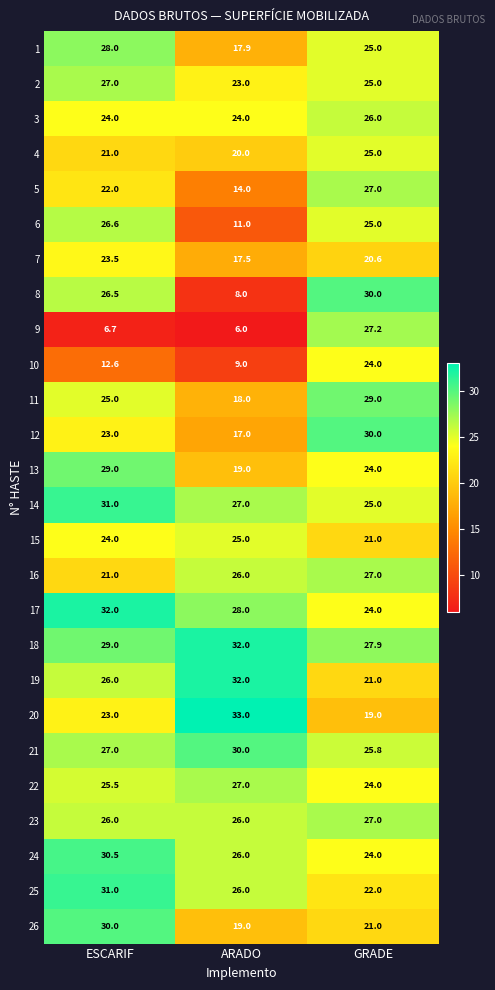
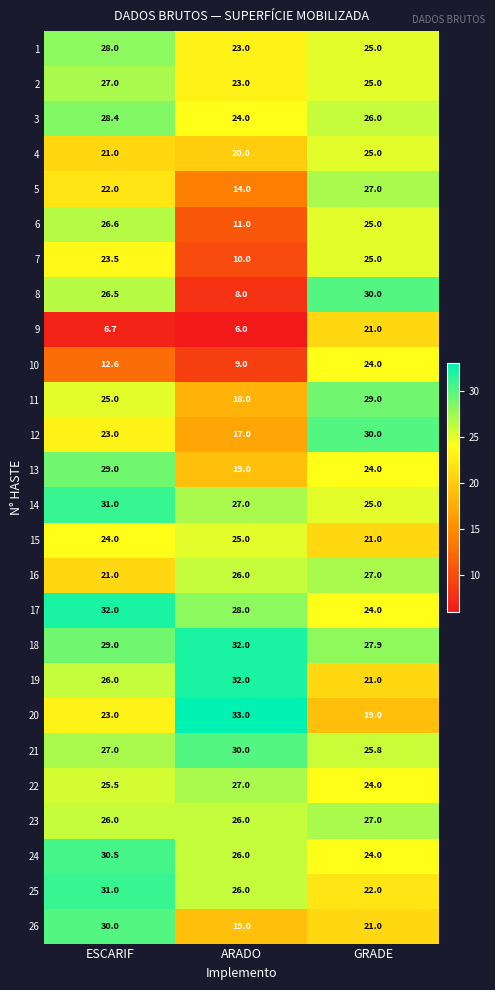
1, ARADO: 17.9 -> 23.0
3, ESCARIF: 24.0 -> 28.4
7, ARADO: 17.5 -> 10.0
7, GRADE: 20.6 -> 25.0
9, GRADE: 27.2 -> 21.0
